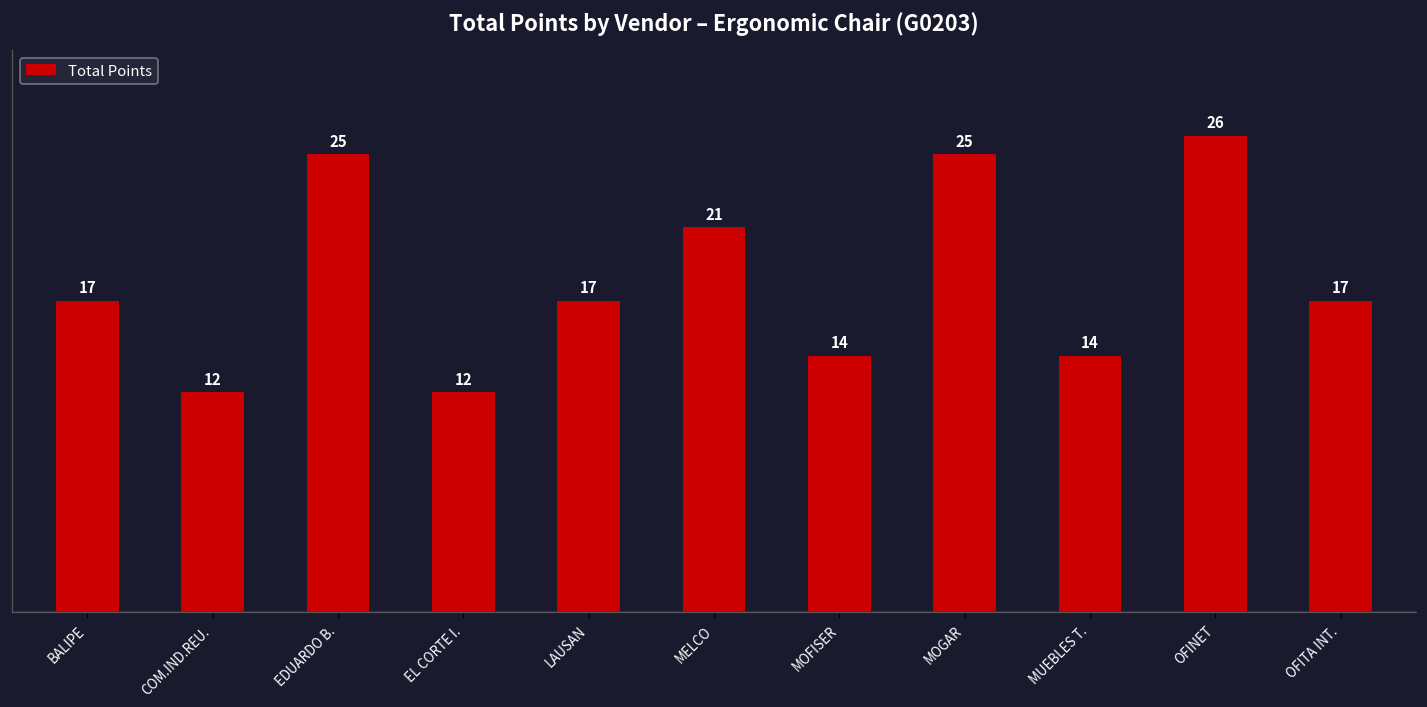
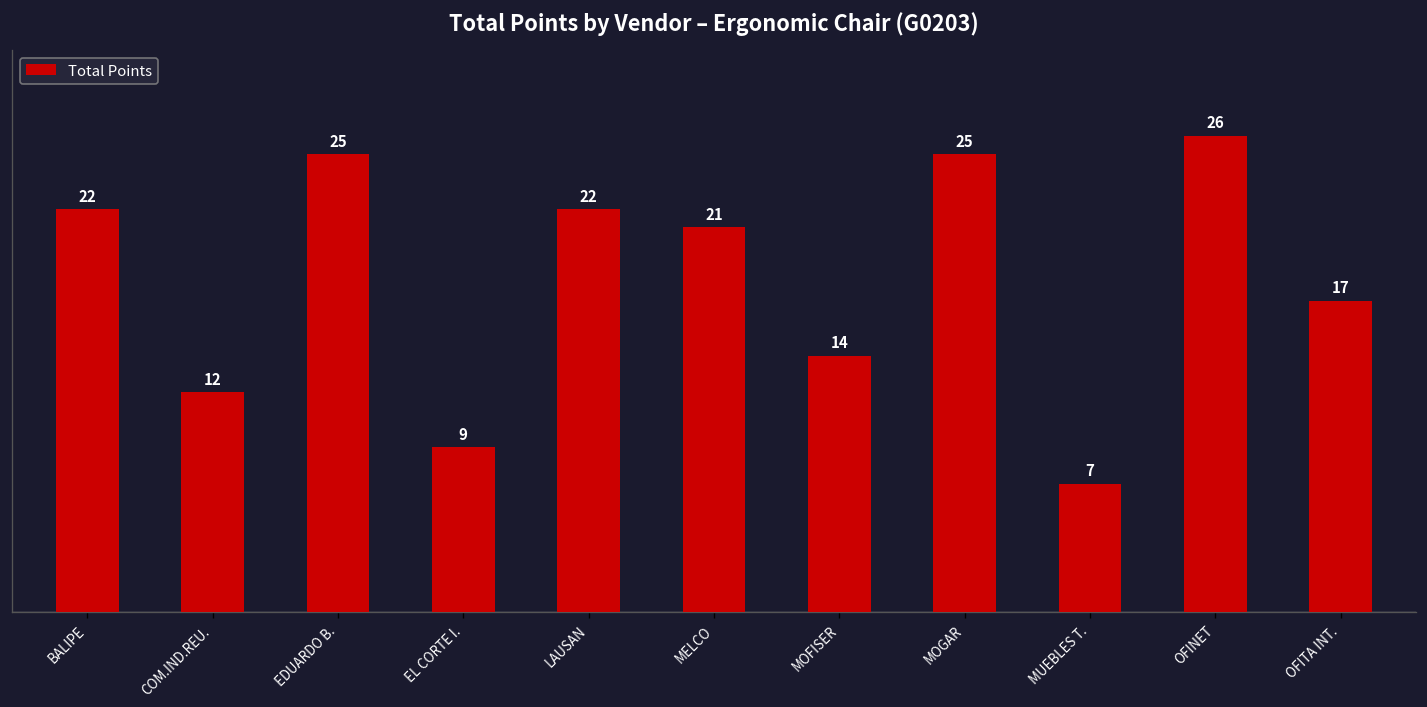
BALIPE: 17 -> 22
EL CORTE I.: 12 -> 9
LAUSAN: 17 -> 22
MUEBLES T.: 14 -> 7
